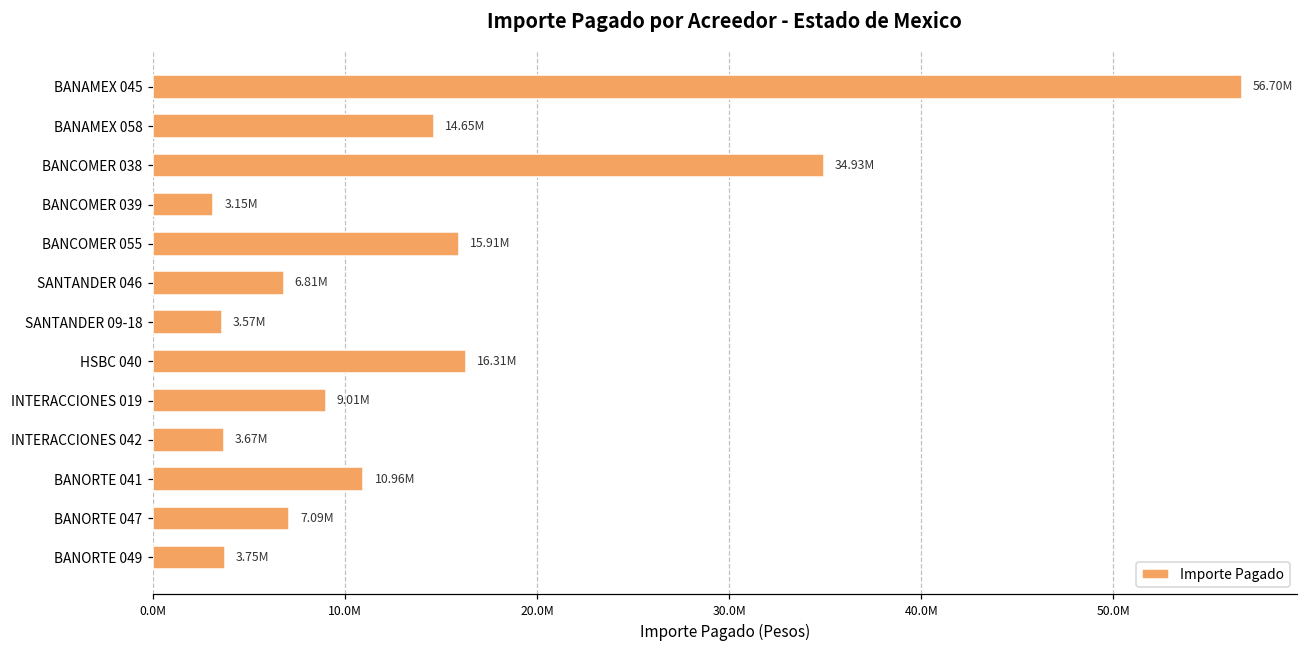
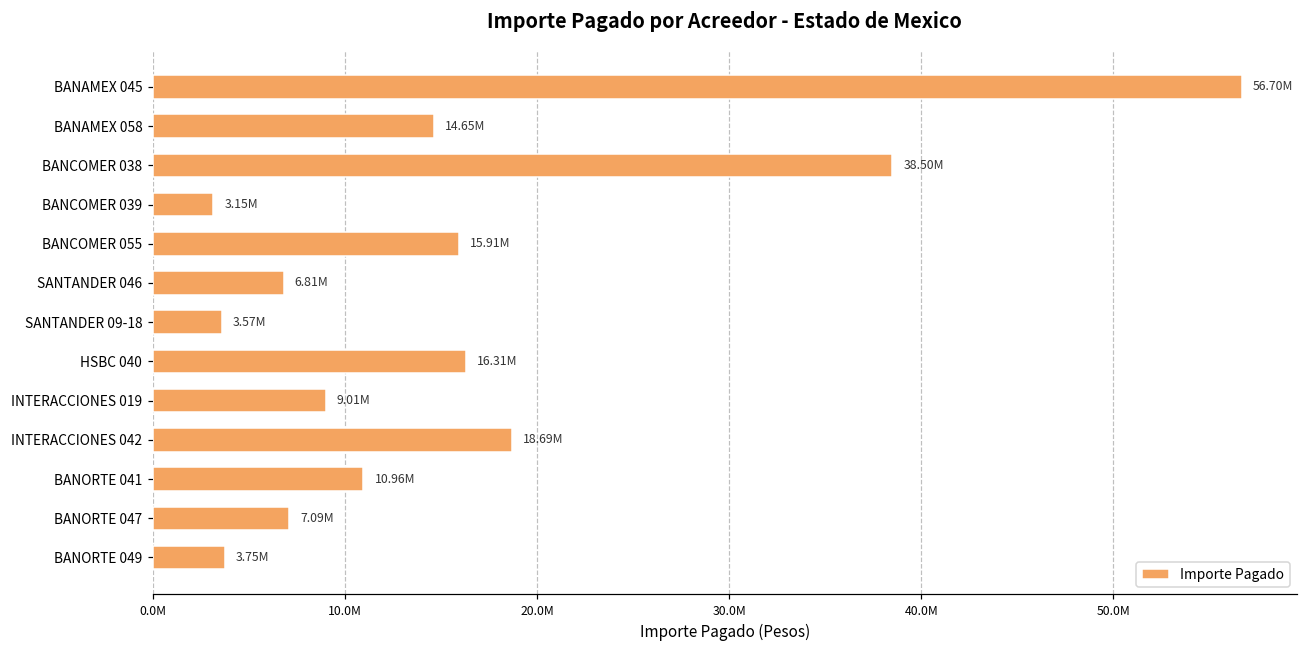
BANCOMER 038: 34.93M -> 38.50M
INTERACCIONES 042: 3.67M -> 18.69M
